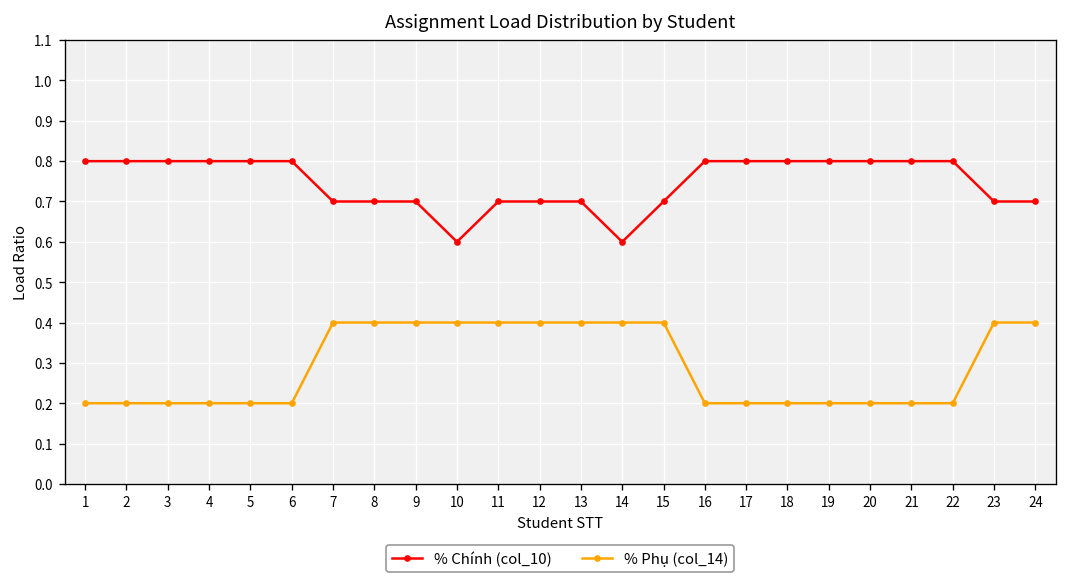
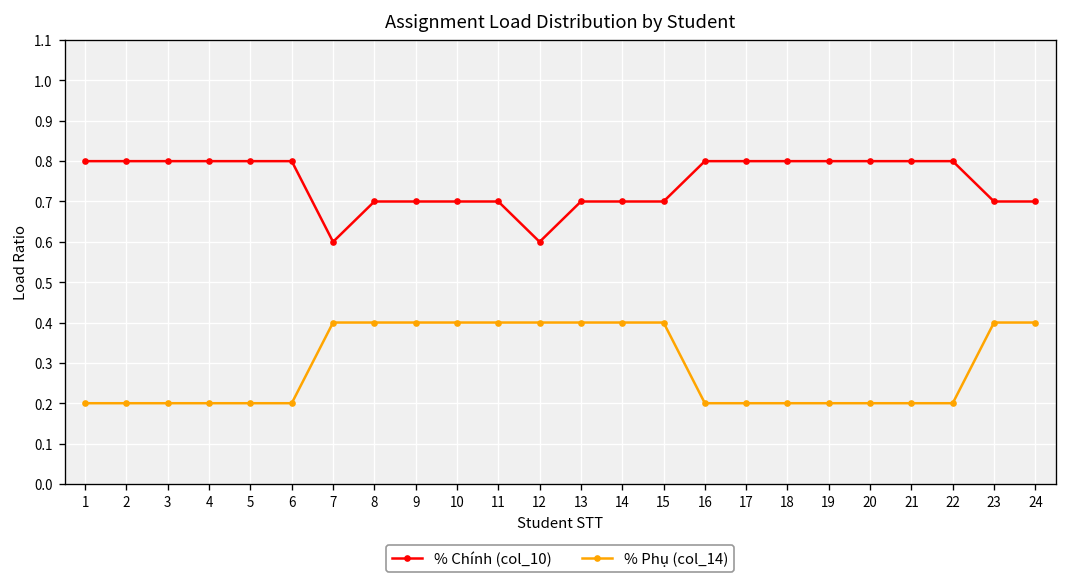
% Chính (col_10), 7: 0.7 -> 0.6
% Chính (col_10), 10: 0.6 -> 0.7
% Chính (col_10), 12: 0.7 -> 0.6
% Chính (col_10), 14: 0.6 -> 0.7
